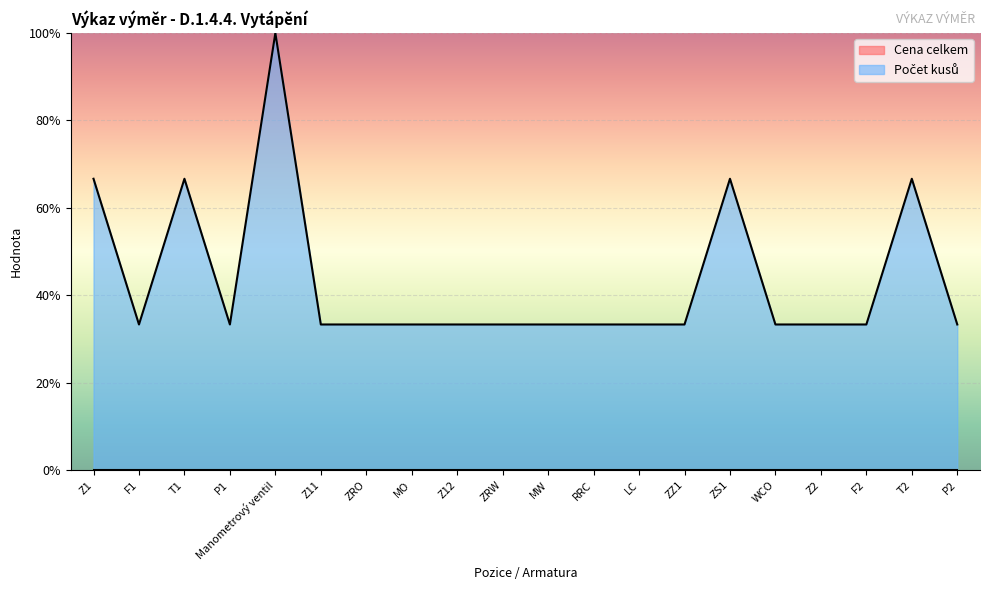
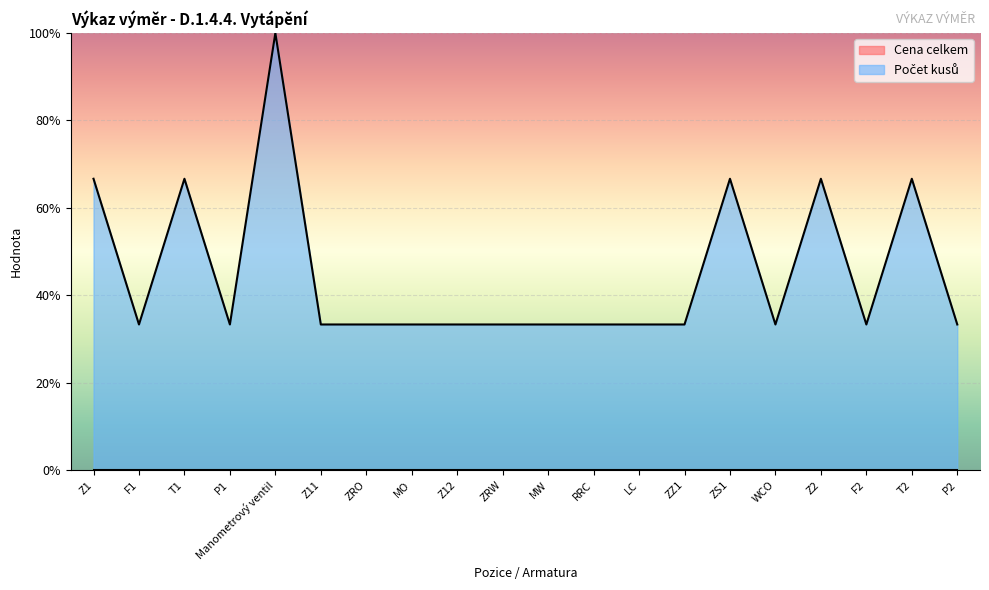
Počet kusů, Z2: 33% -> 67%
